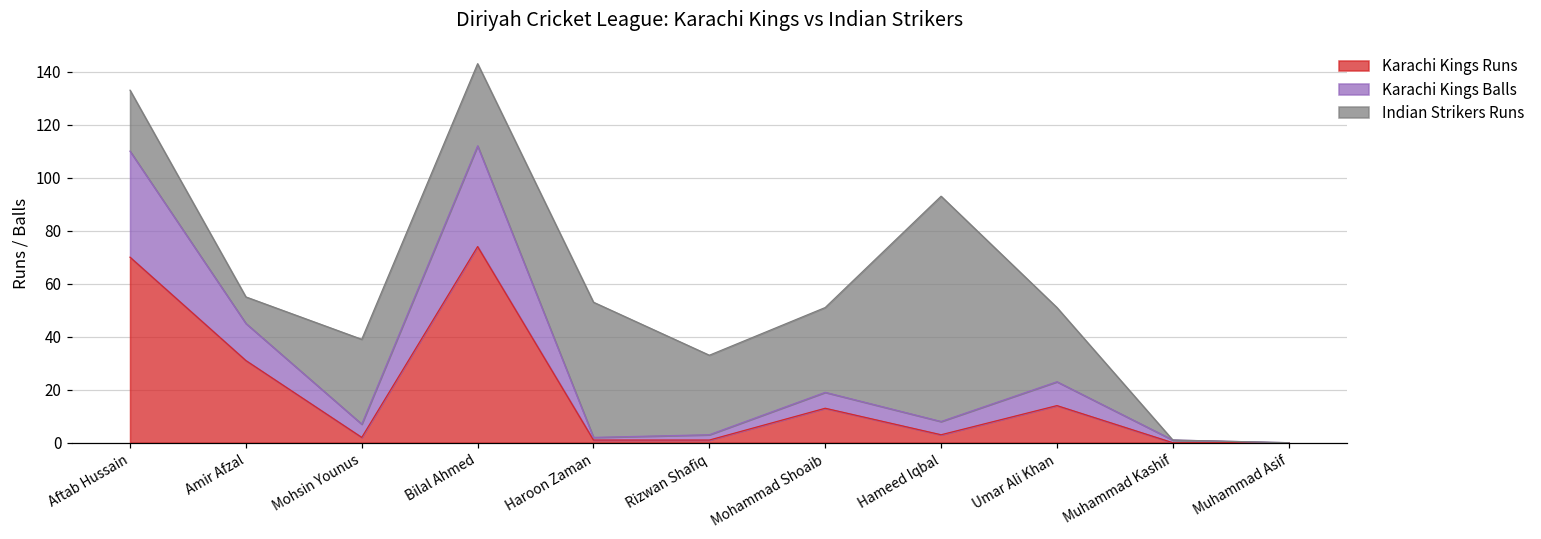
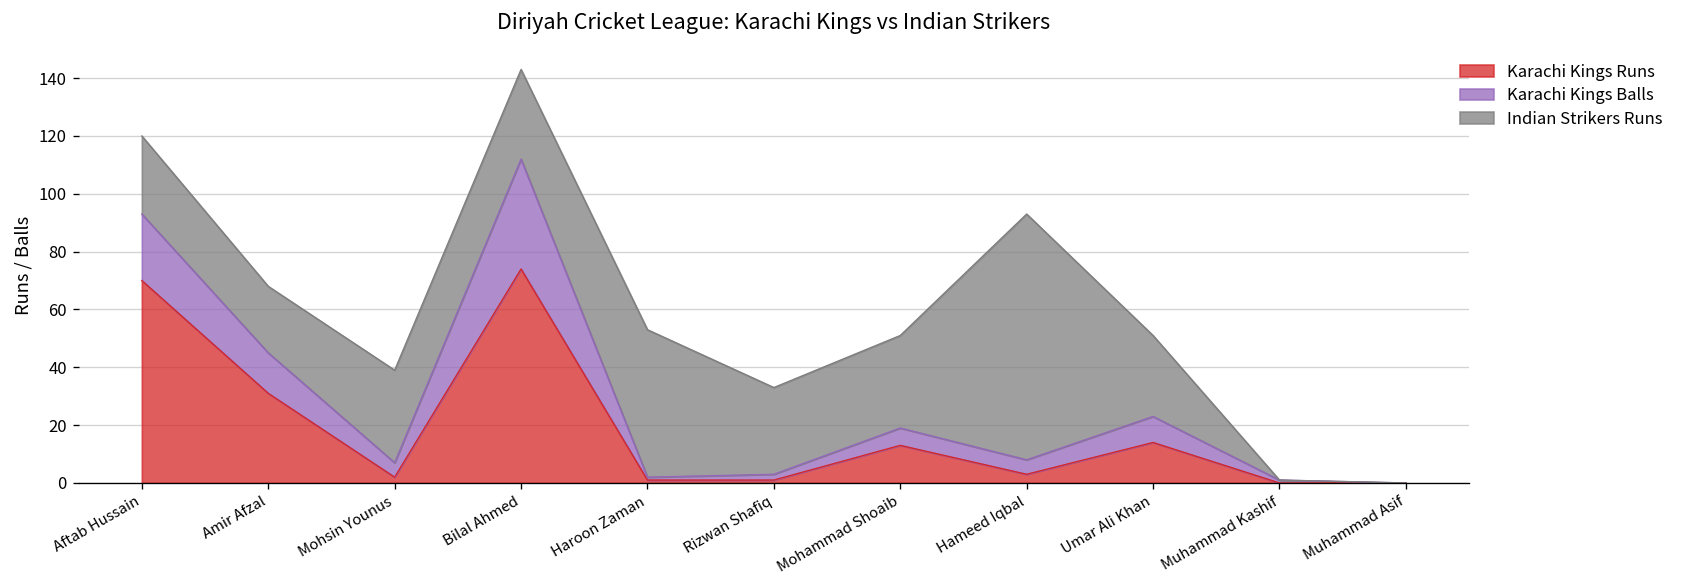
Karachi Kings Balls, Aftab Hussain: 40 -> 23
Indian Strikers Runs, Aftab Hussain: 23 -> 27
Indian Strikers Runs, Amir Afzal: 10 -> 23
